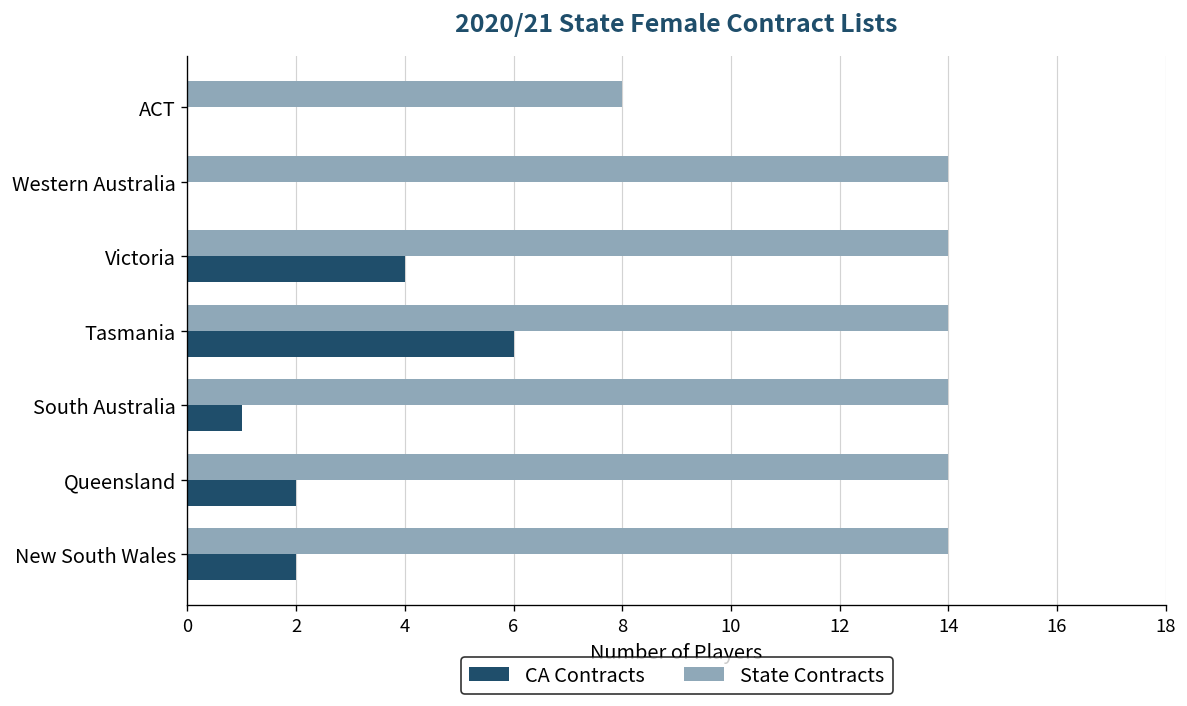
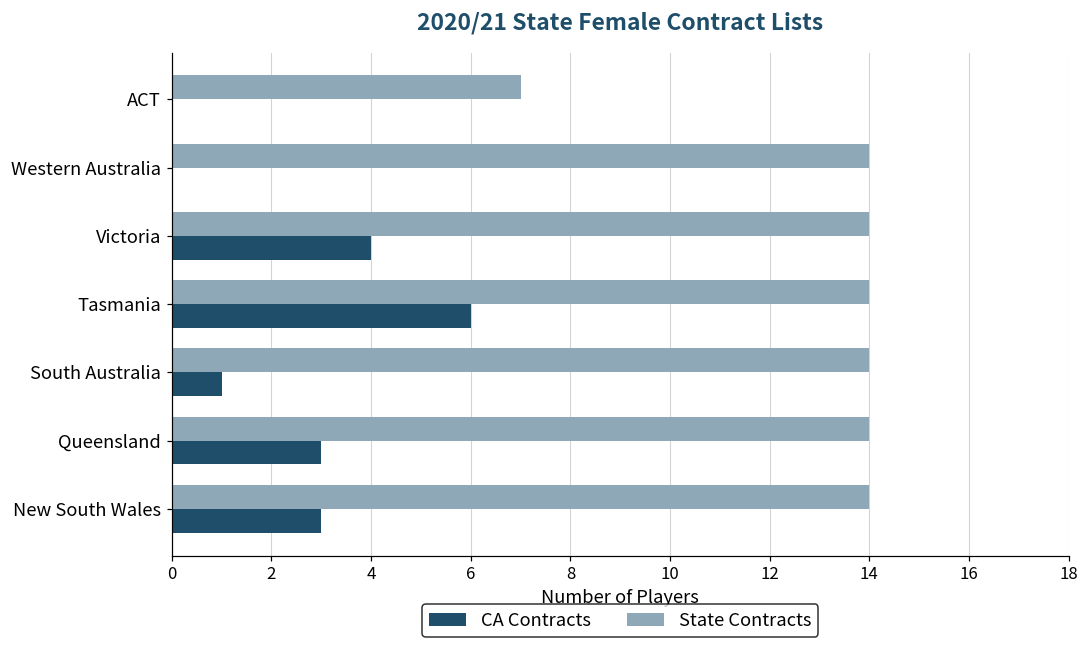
State Contracts, ACT: 8 -> 7
CA Contracts, Queensland: 2 -> 3
CA Contracts, New South Wales: 2 -> 3
